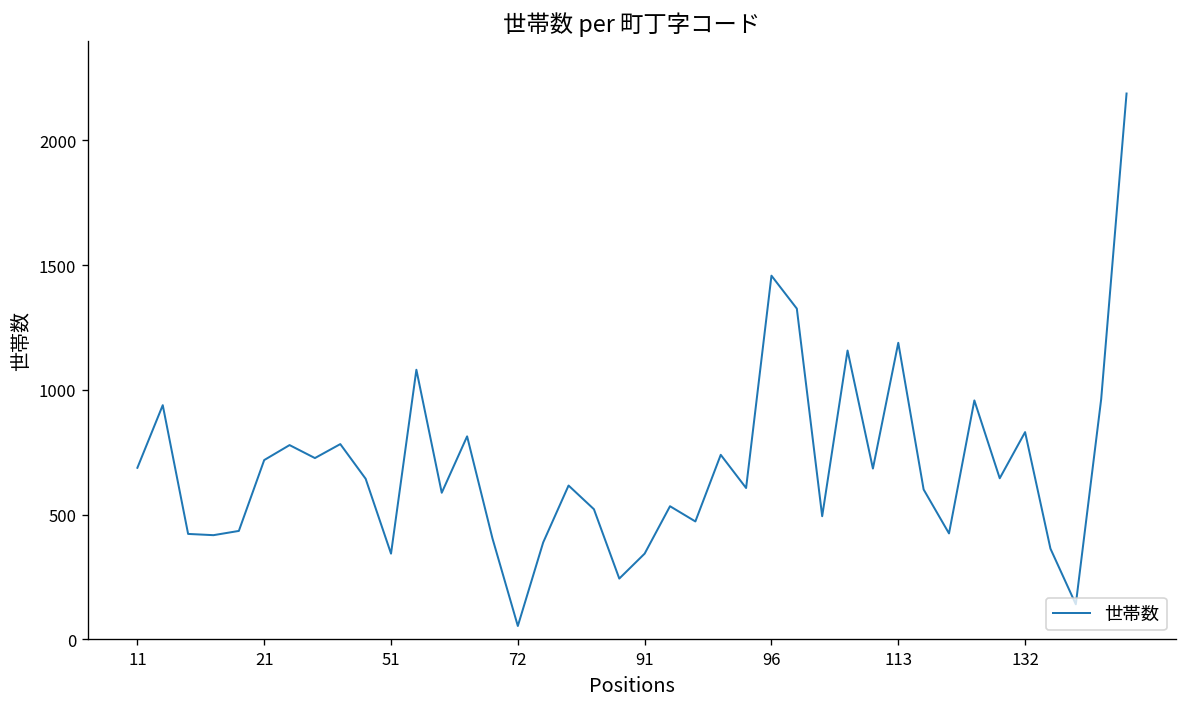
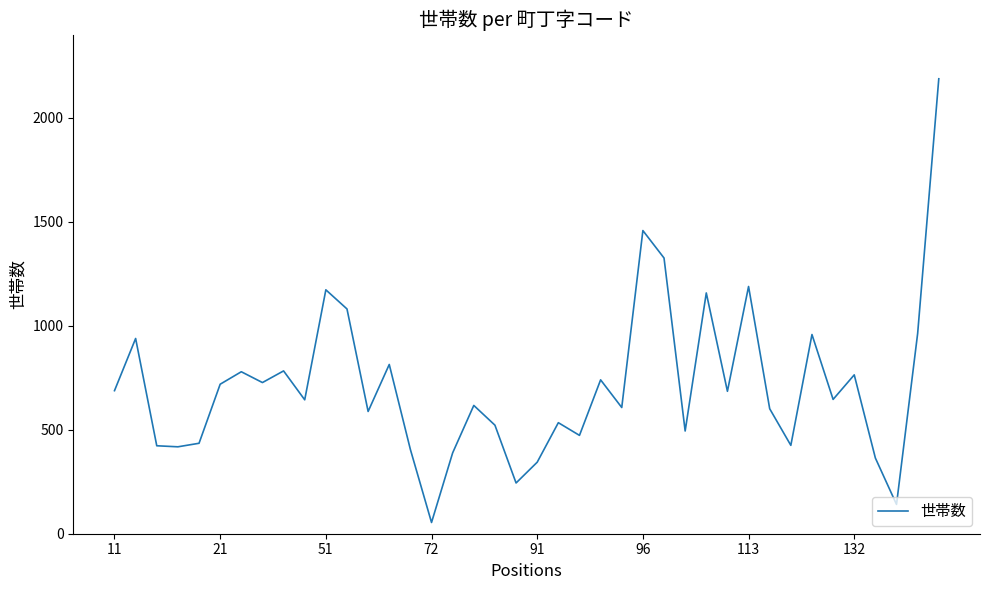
51: 340 -> 1170
132: 830 -> 760
